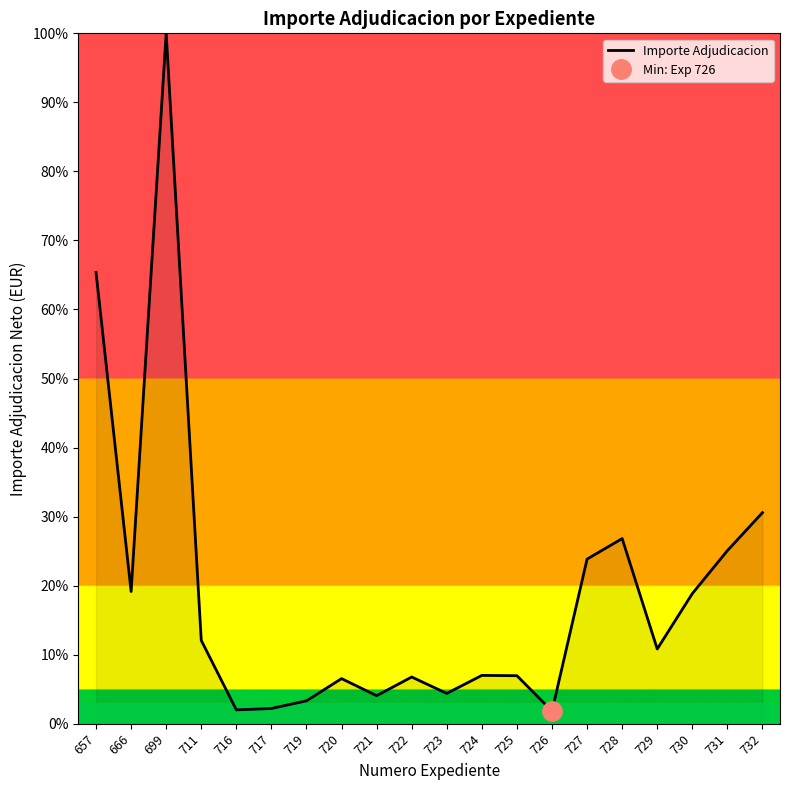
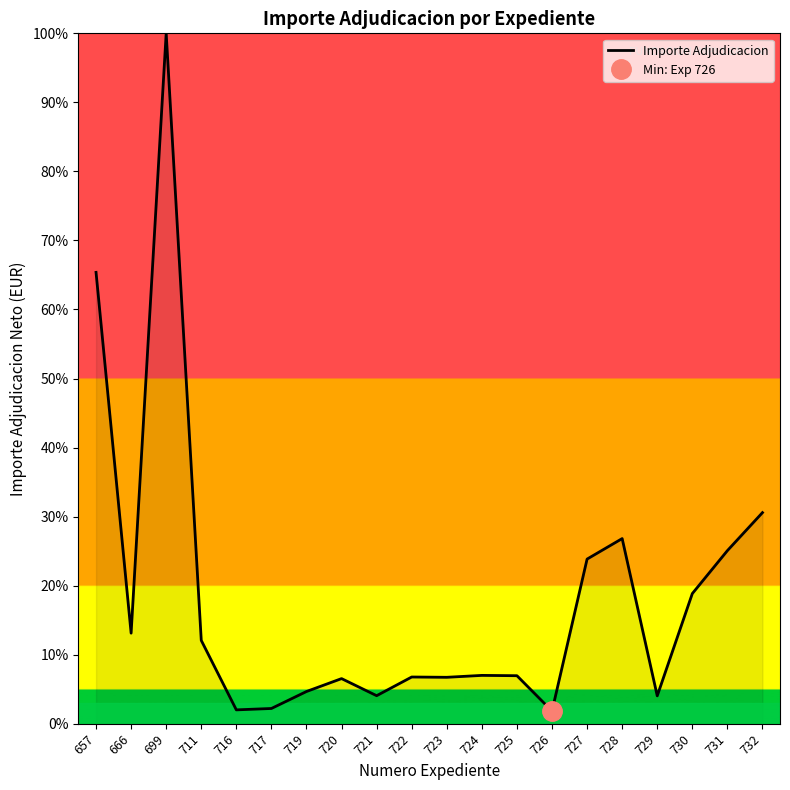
Importe Adjudicacion, 666: 19% -> 13%
Importe Adjudicacion, 719: 3% -> 5%
Importe Adjudicacion, 723: 4% -> 7%
Importe Adjudicacion, 729: 11% -> 4%
